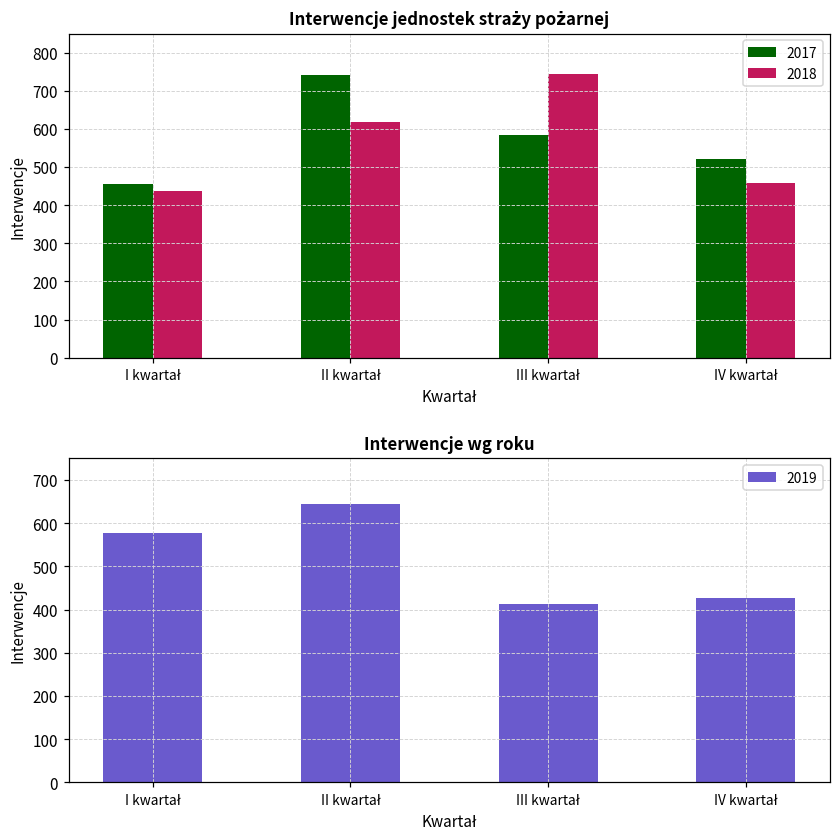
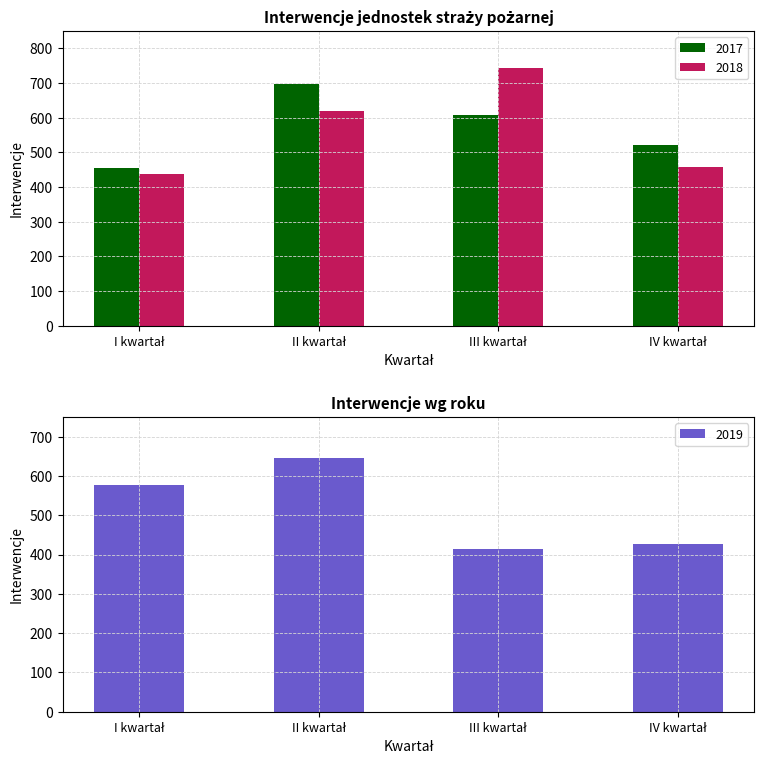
Interwencje jednostek straży pożarnej, 2017, II kwartał: 740 -> 700
Interwencje jednostek straży pożarnej, 2017, III kwartał: 580 -> 610
